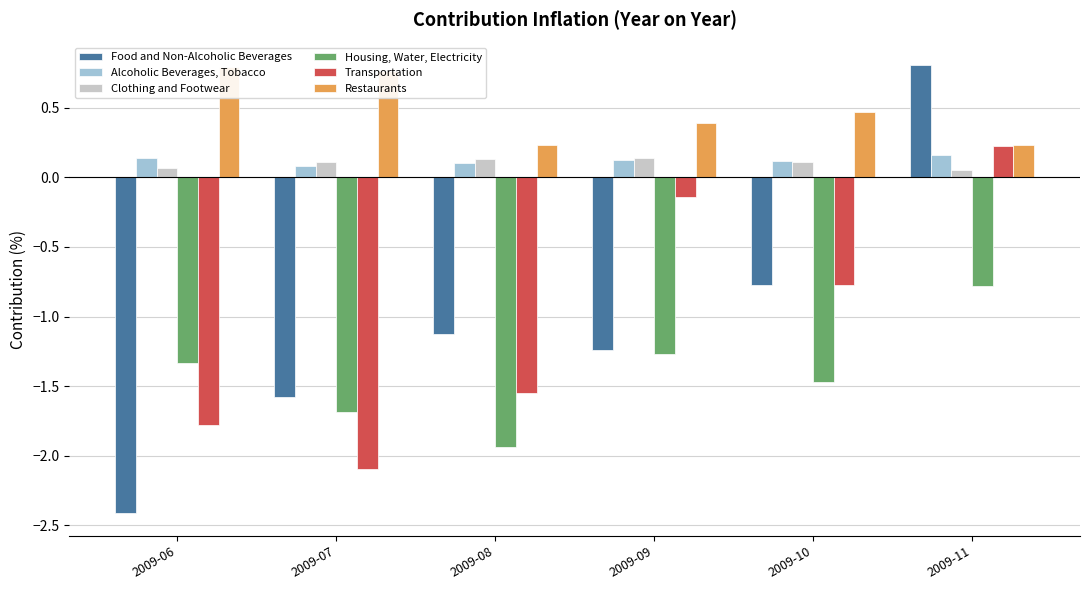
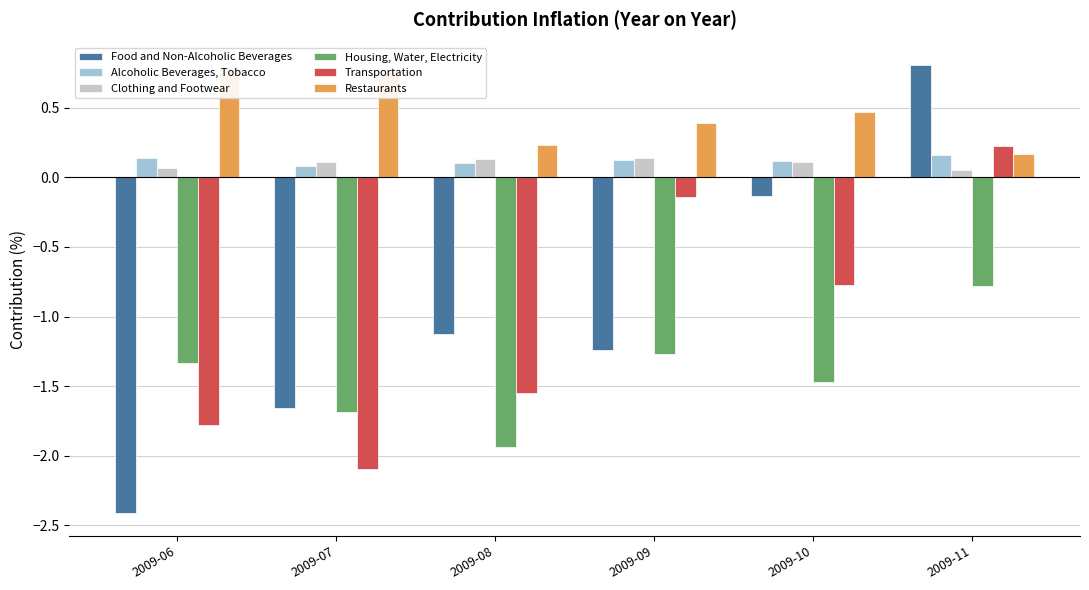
Food and Non-Alcoholic Beverages, 2009-07: -1.58 -> -1.66
Food and Non-Alcoholic Beverages, 2009-10: -0.77 -> -0.14
Restaurants, 2009-11: 0.24 -> 0.17
